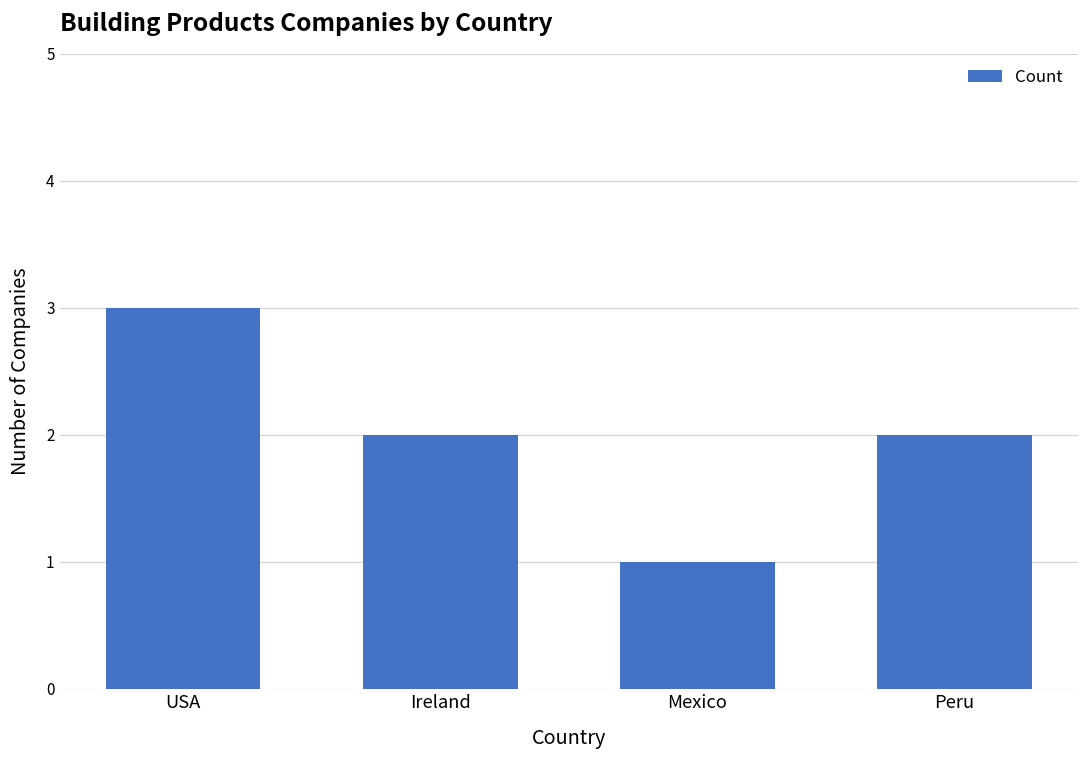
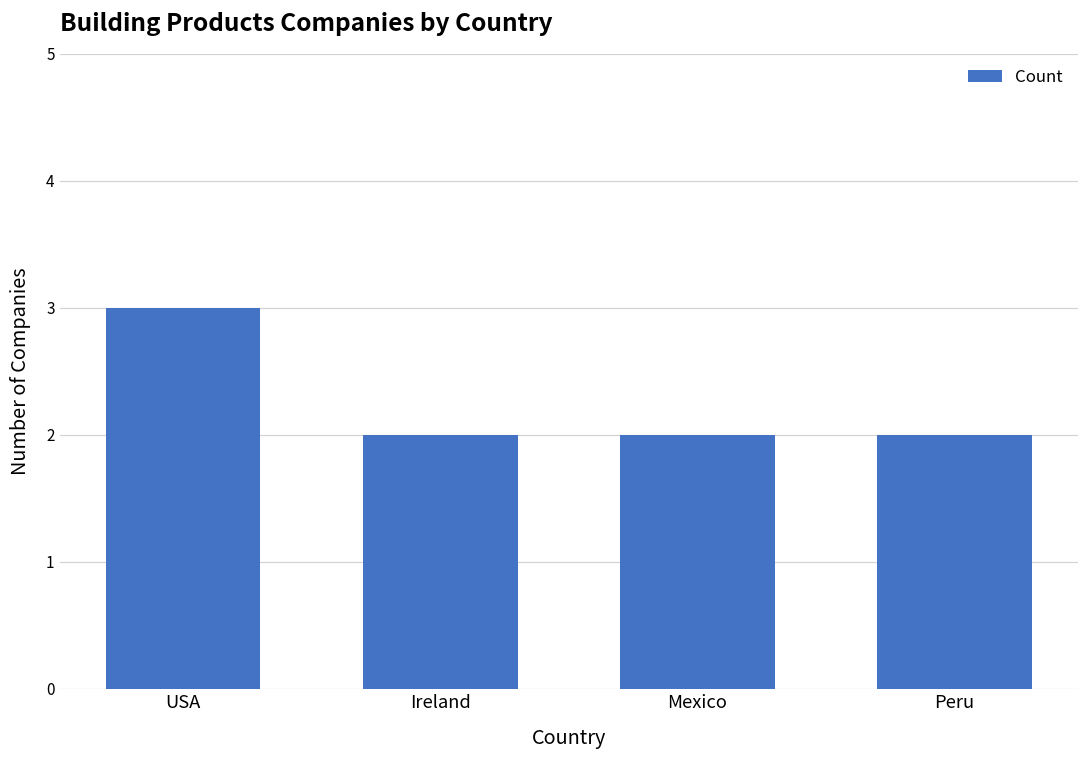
Mexico: 1 -> 2
